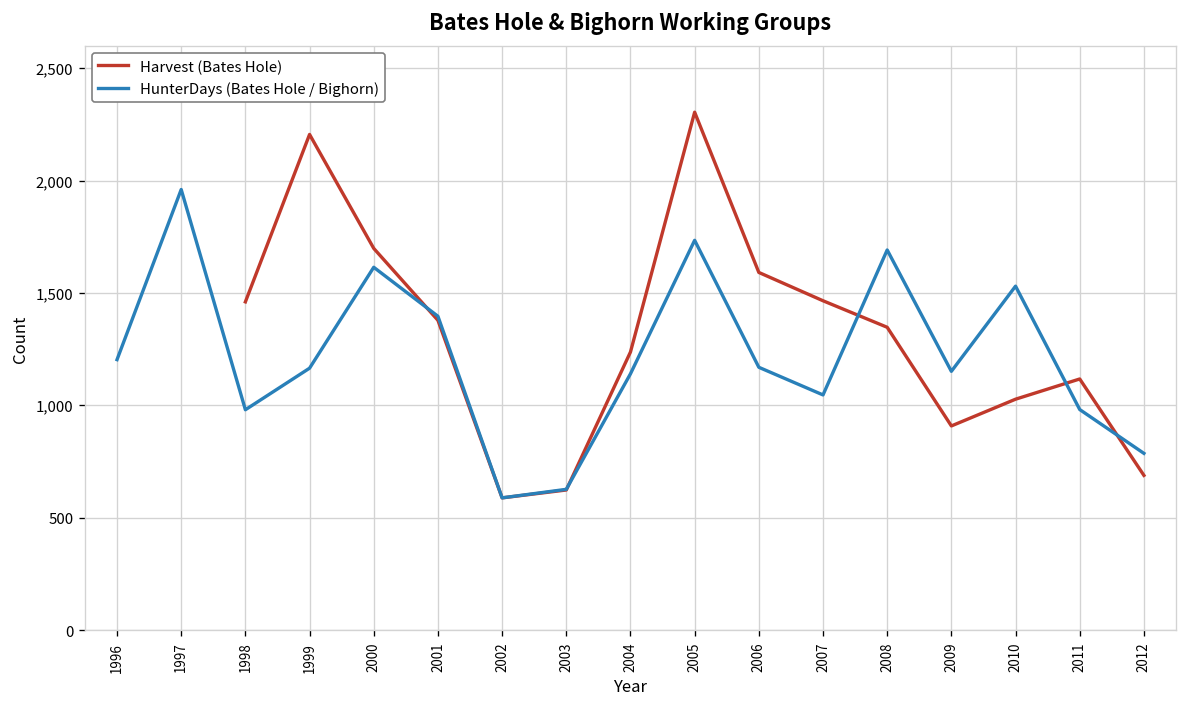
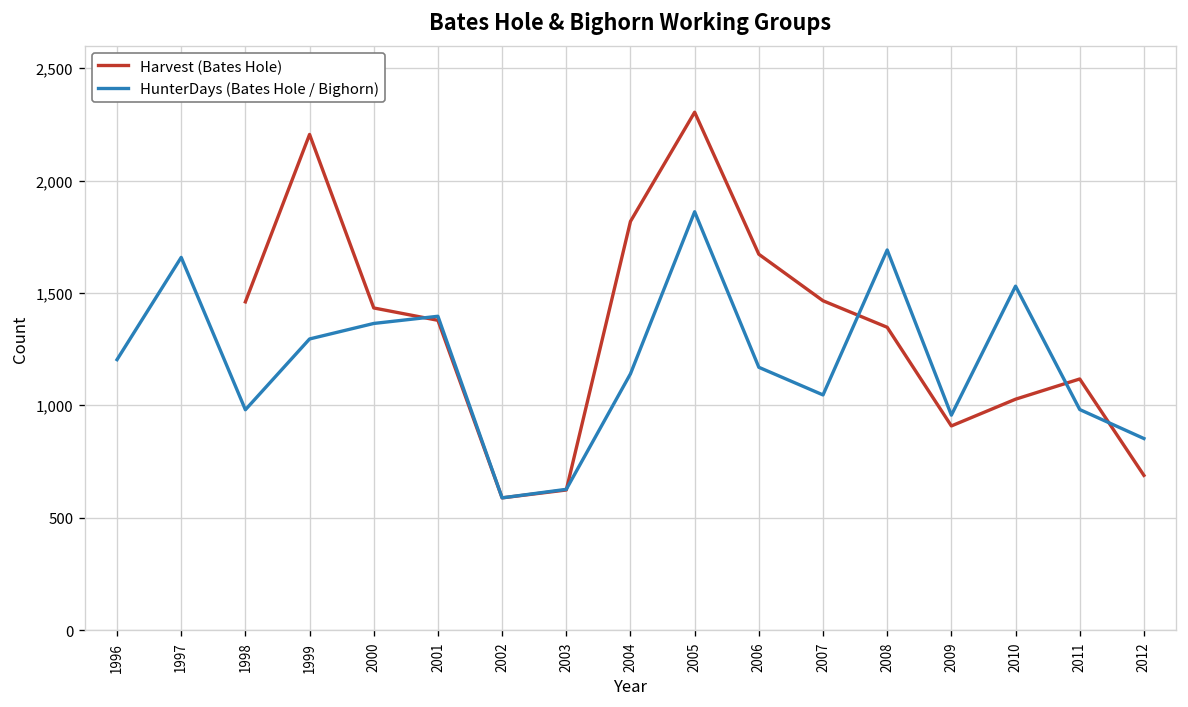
HunterDays (Bates Hole / Bighorn), 1997: 1,960 -> 1,660
HunterDays (Bates Hole / Bighorn), 1999: 1,170 -> 1,300
Harvest (Bates Hole), 2000: 1,700 -> 1,430
HunterDays (Bates Hole / Bighorn), 2000: 1,610 -> 1,360
Harvest (Bates Hole), 2004: 1,240 -> 1,820
HunterDays (Bates Hole / Bighorn), 2005: 1,730 -> 1,860
Harvest (Bates Hole), 2006: 1,590 -> 1,670
HunterDays (Bates Hole / Bighorn), 2009: 1,150 -> 960
HunterDays (Bates Hole / Bighorn), 2012: 790 -> 850
